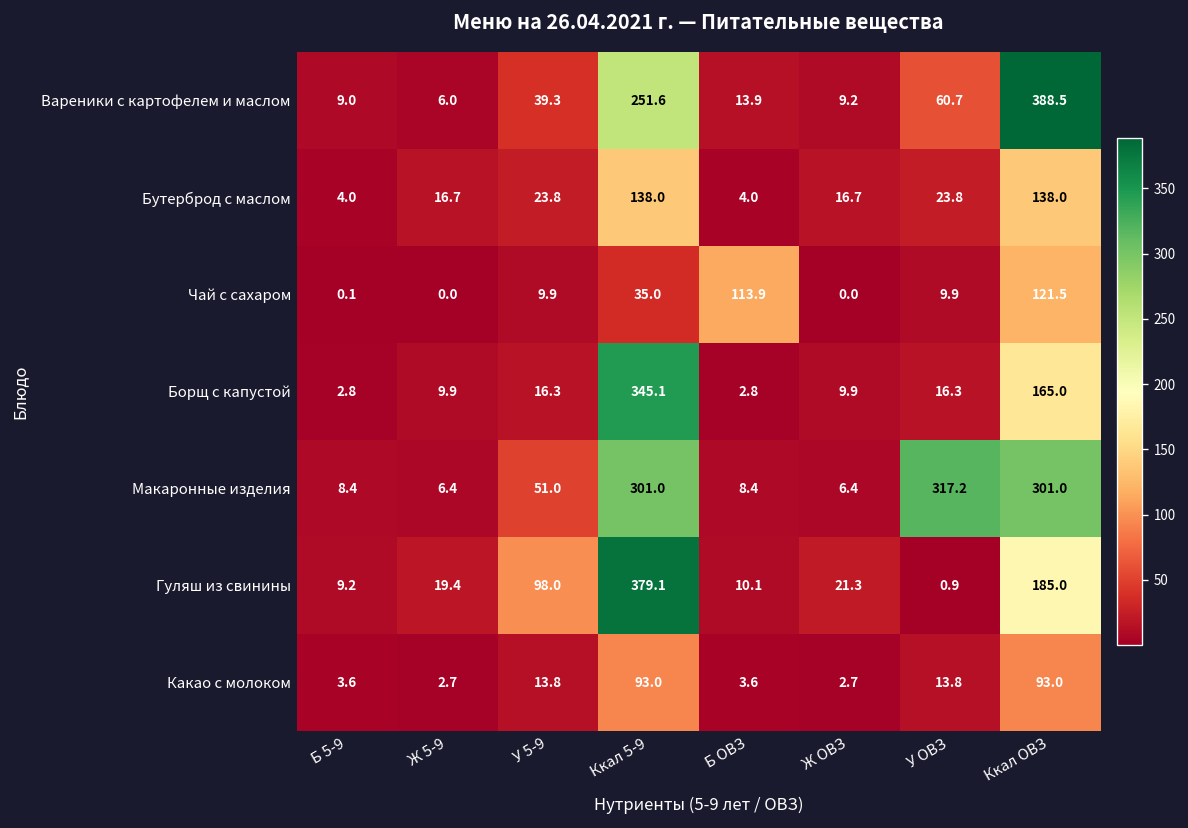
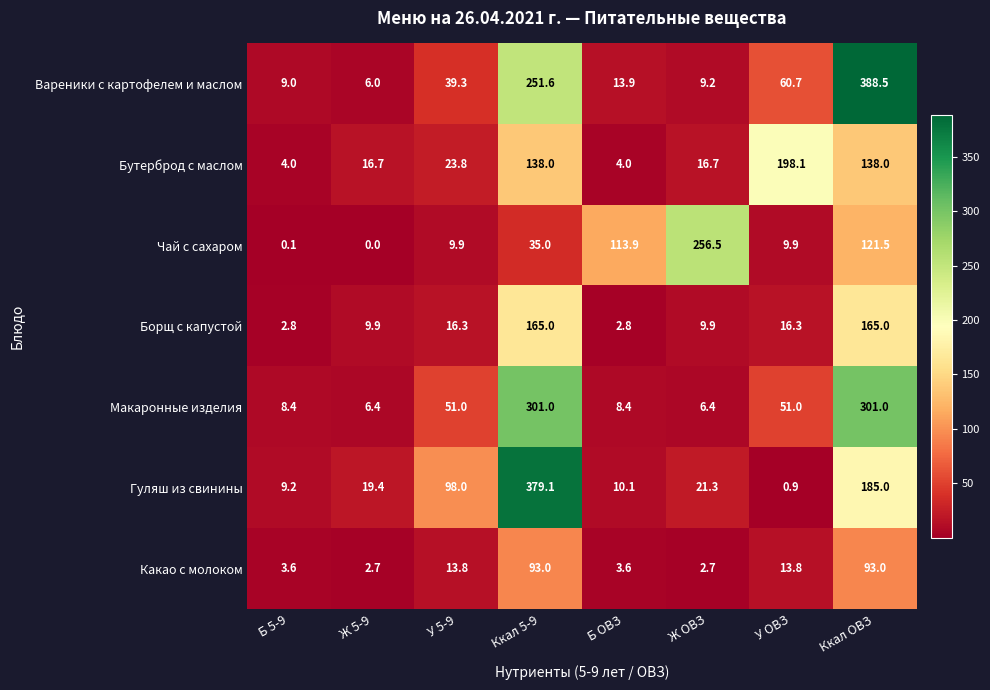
Бутерброд с маслом, У ОВЗ: 23.8 -> 198.1
Чай с сахаром, Ж ОВЗ: 0.0 -> 256.5
Борщ с капустой, Ккал 5-9: 345.1 -> 165.0
Макаронные изделия, У ОВЗ: 317.2 -> 51.0
